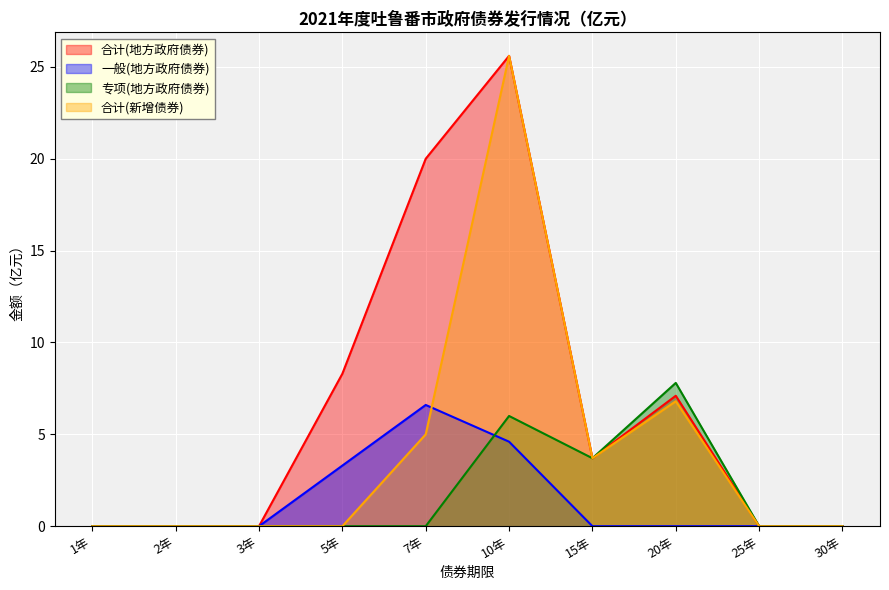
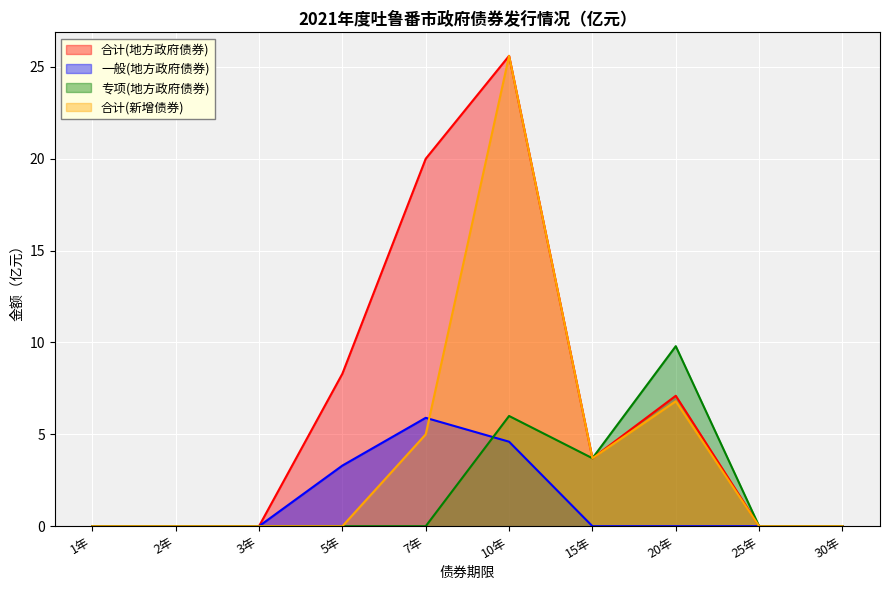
一般(地方政府债券), 7年: 6.6 -> 5.9
专项(地方政府债券), 20年: 7.8 -> 9.8
